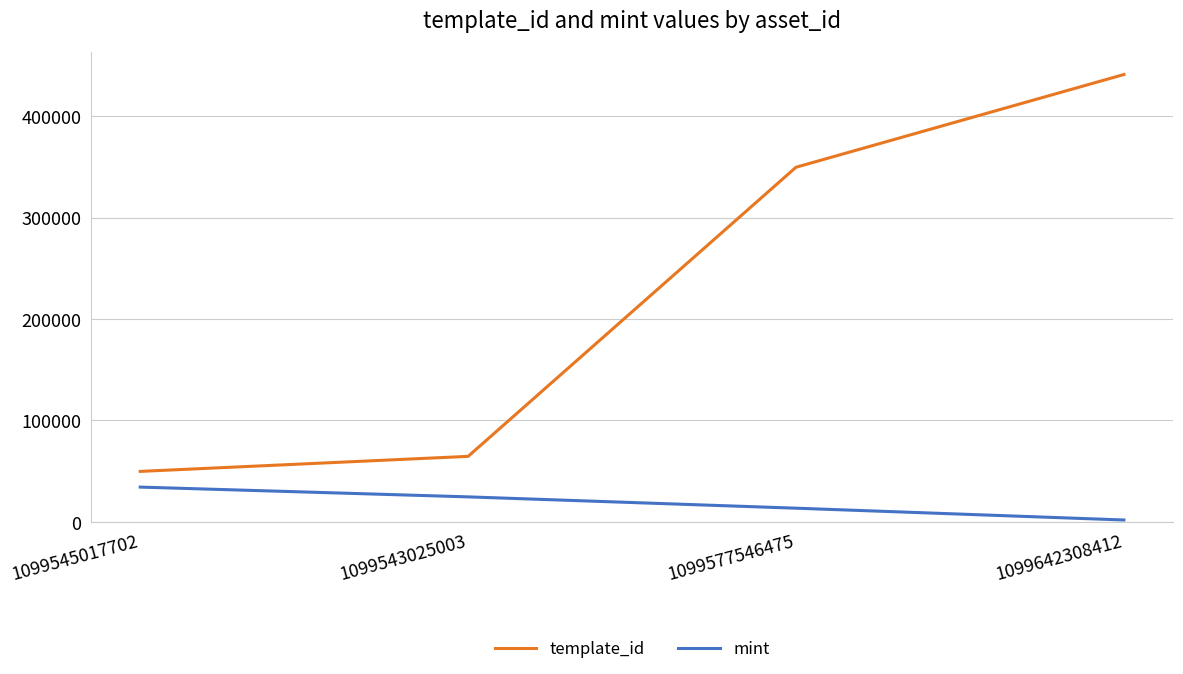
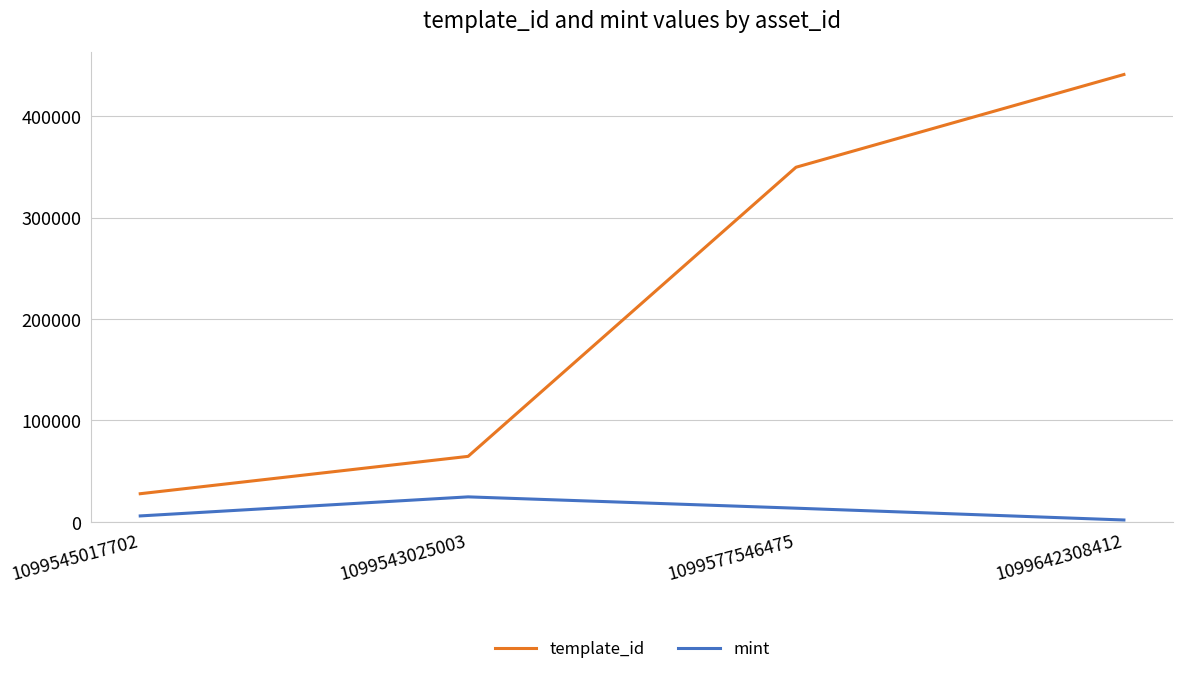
template_id, 1099545017702: 50000 -> 28000
mint, 1099545017702: 34000 -> 6000
